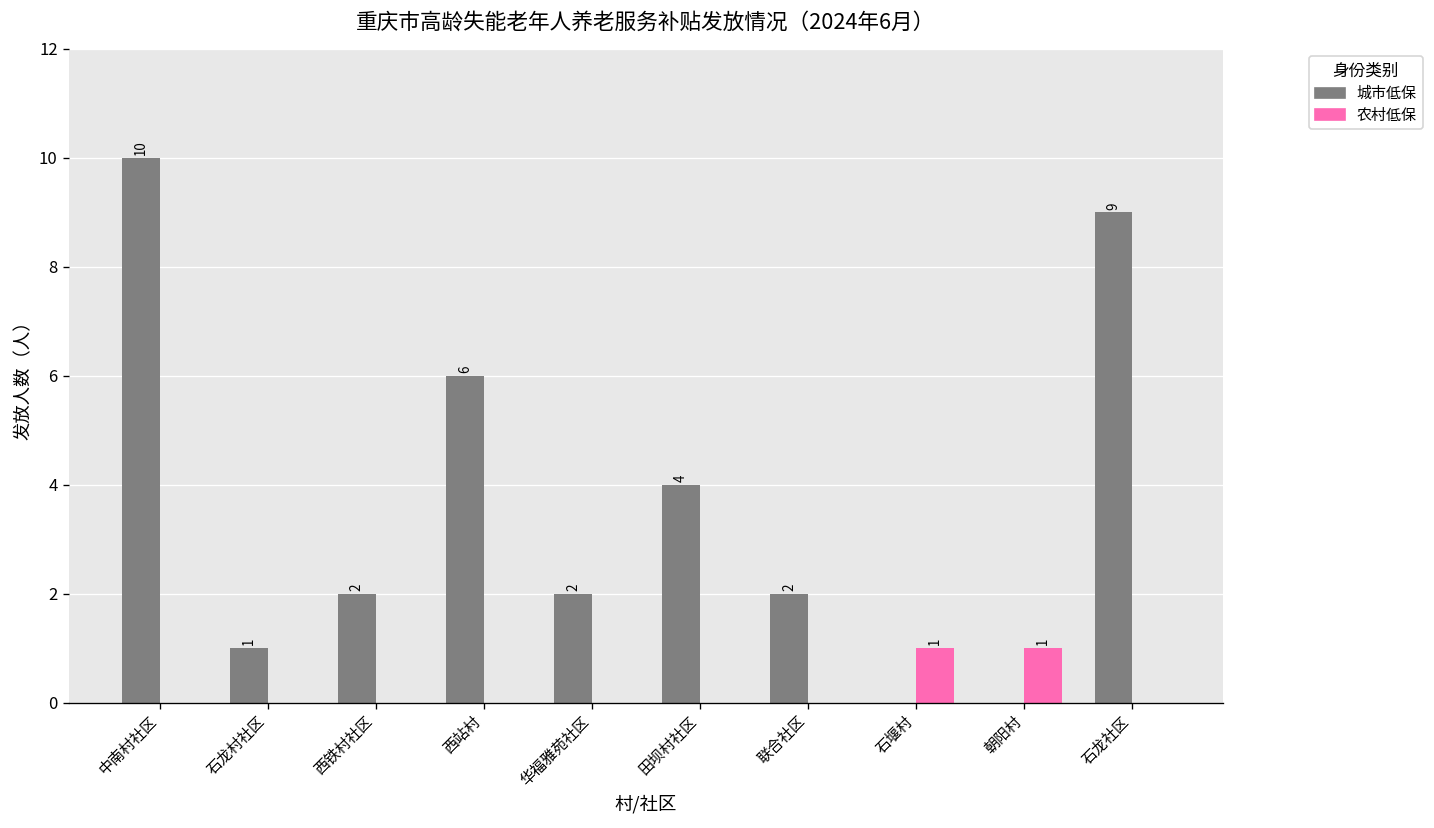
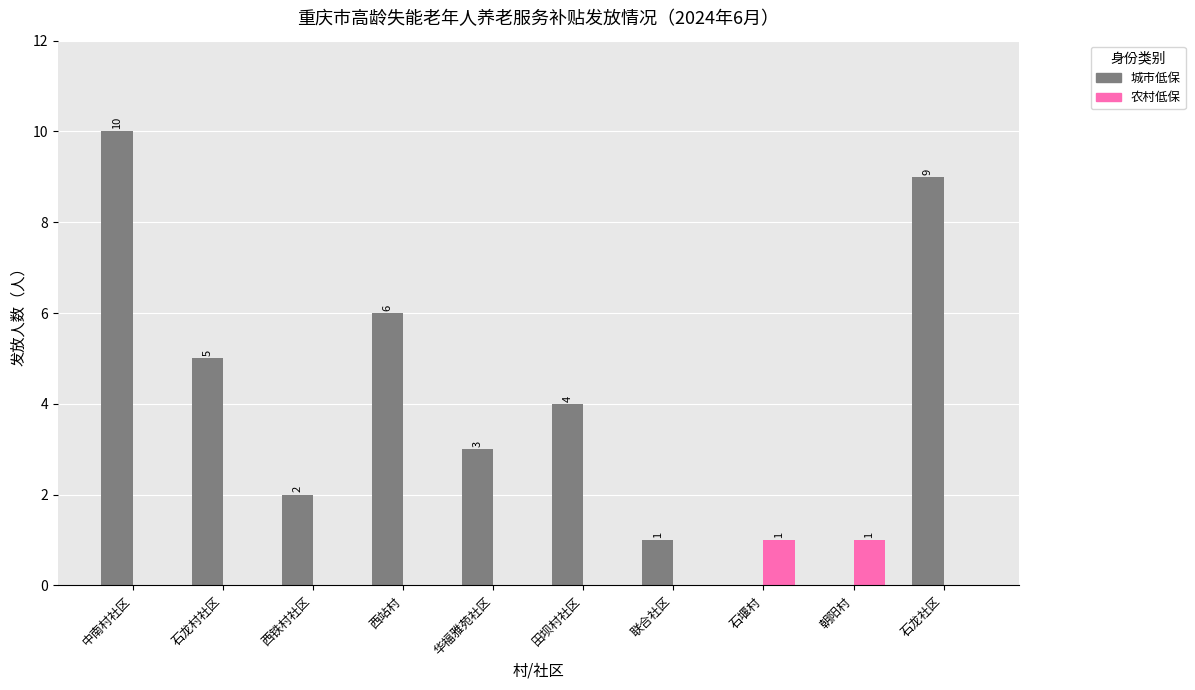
城市低保, 石龙村社区: 1 -> 5
城市低保, 华福雅苑社区: 2 -> 3
城市低保, 联合社区: 2 -> 1
